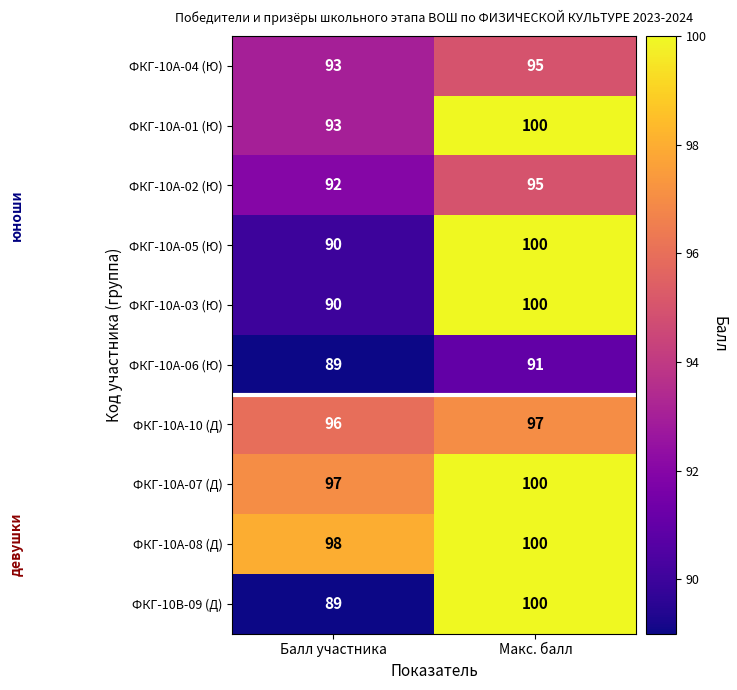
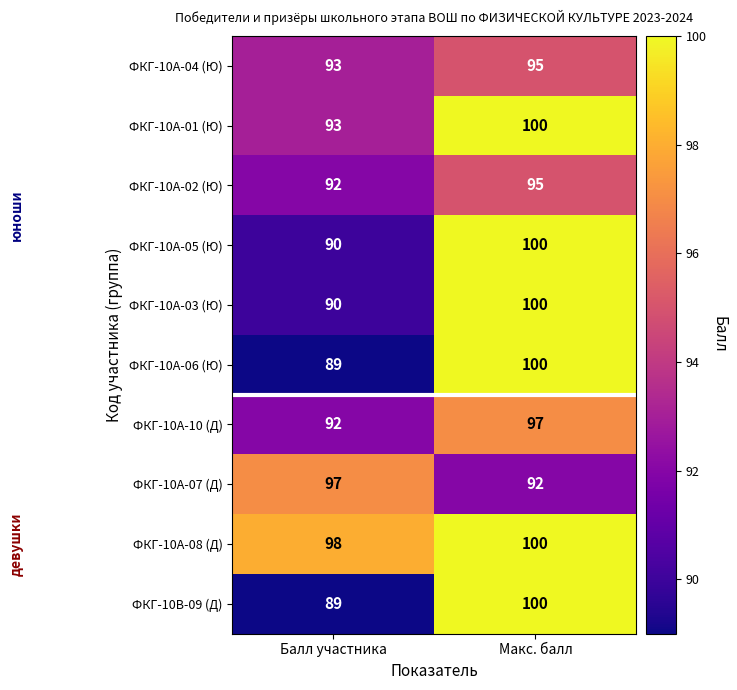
ФКГ-10А-06 (Ю), Макс. балл: 91 -> 100
ФКГ-10А-10 (Д), Балл участника: 96 -> 92
ФКГ-10А-07 (Д), Макс. балл: 100 -> 92
